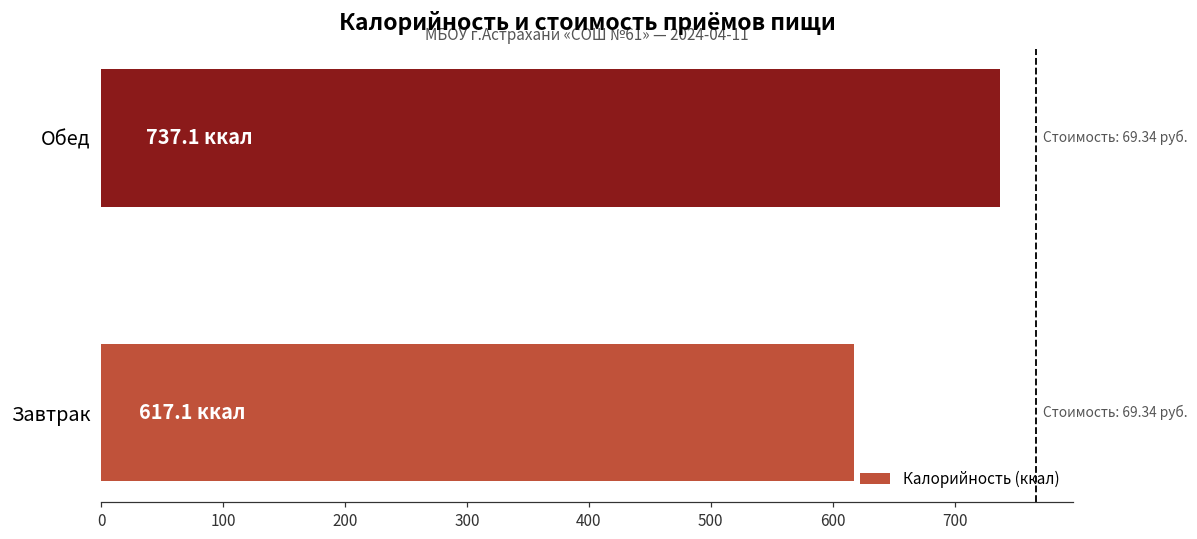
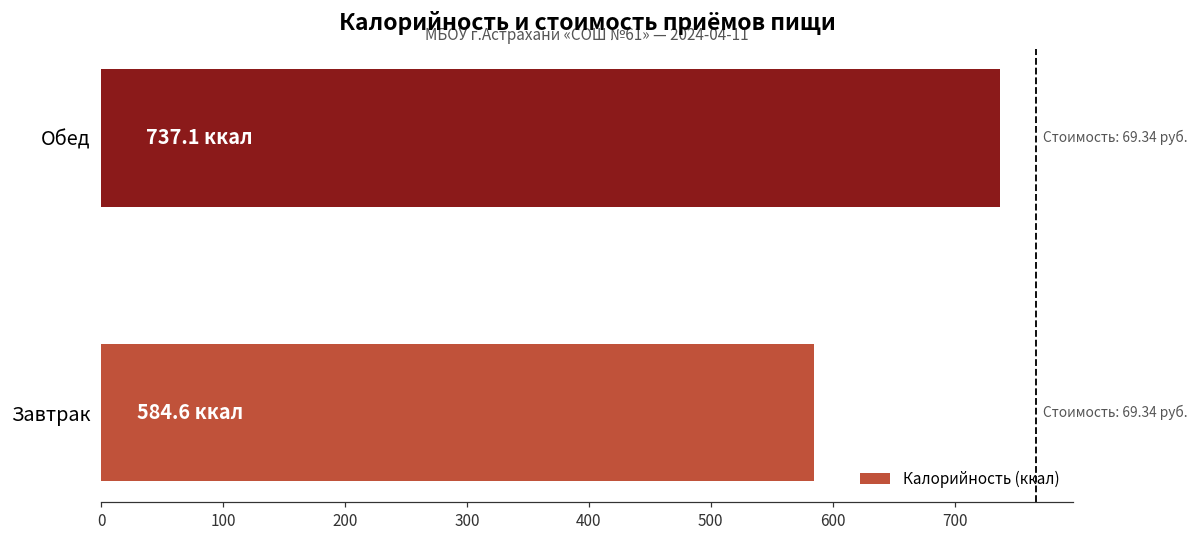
Завтрак: 617.1 -> 584.6
